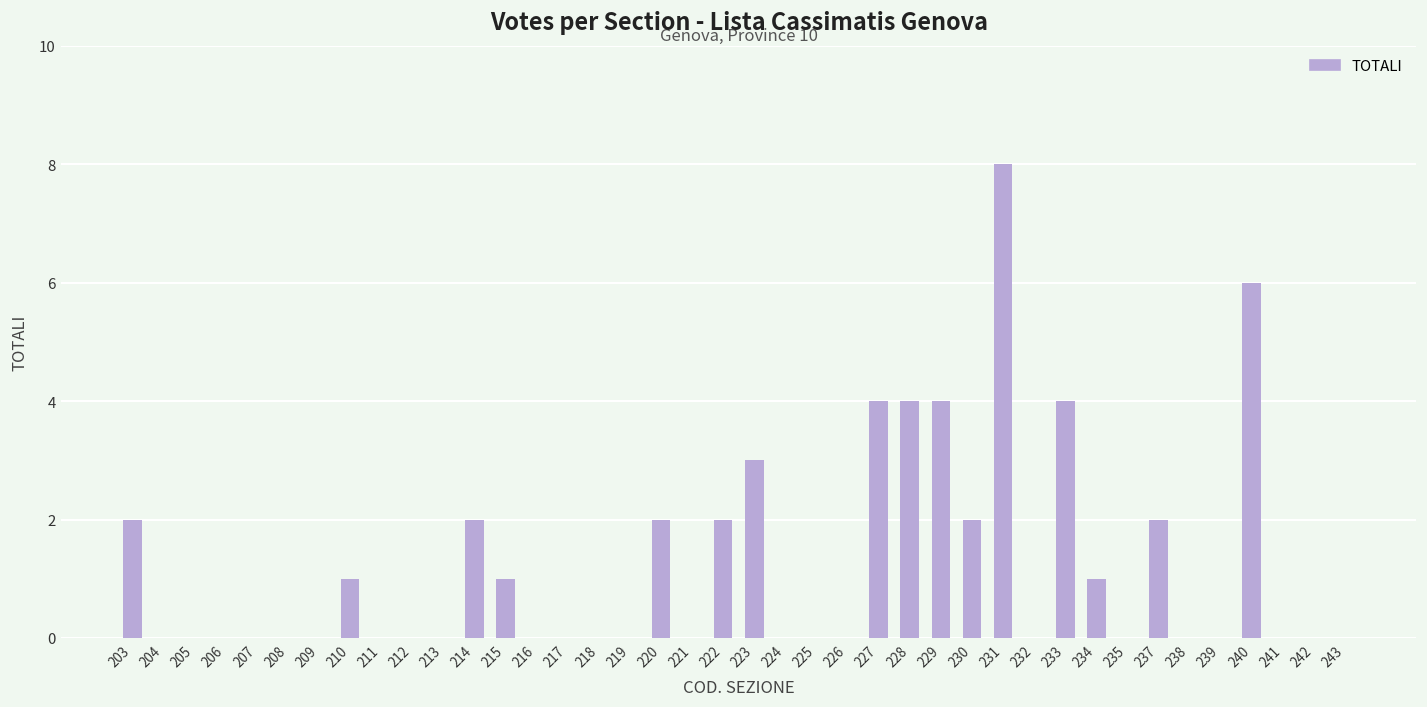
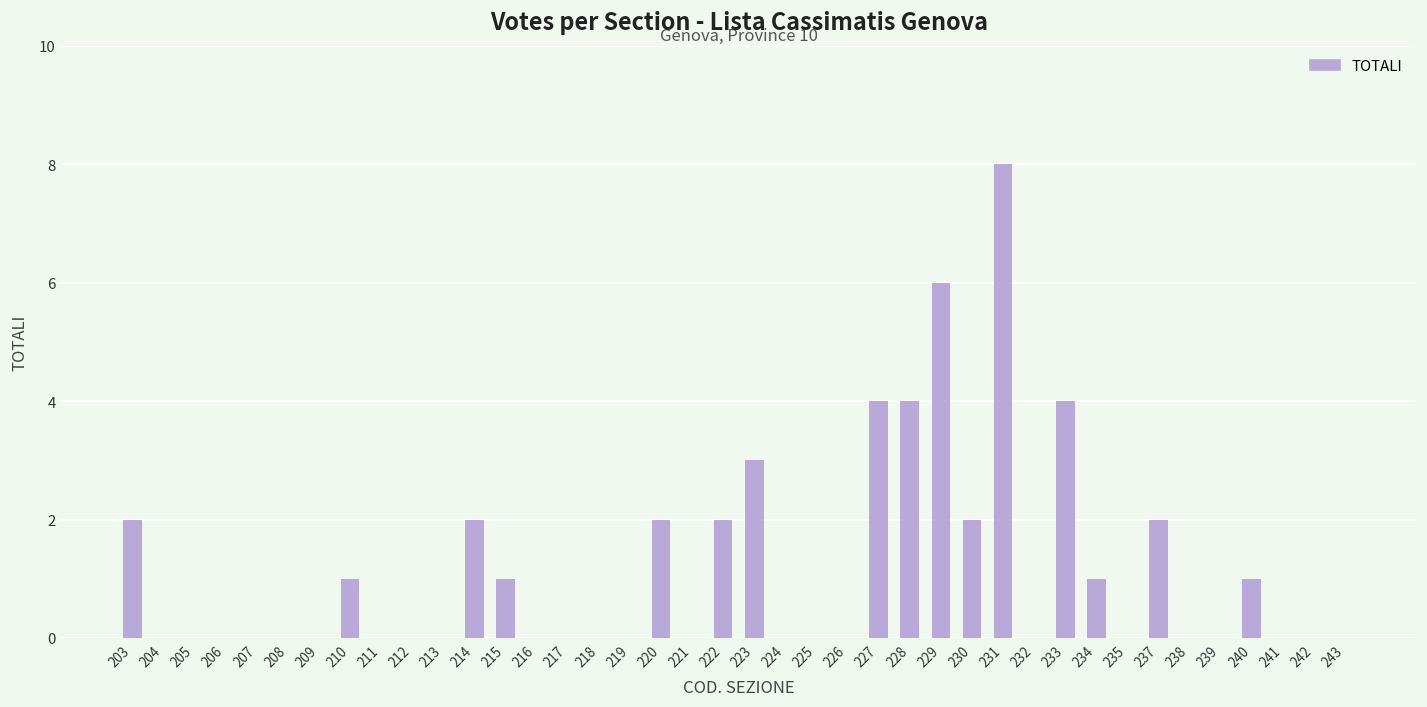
229: 4 -> 6
240: 6 -> 1
